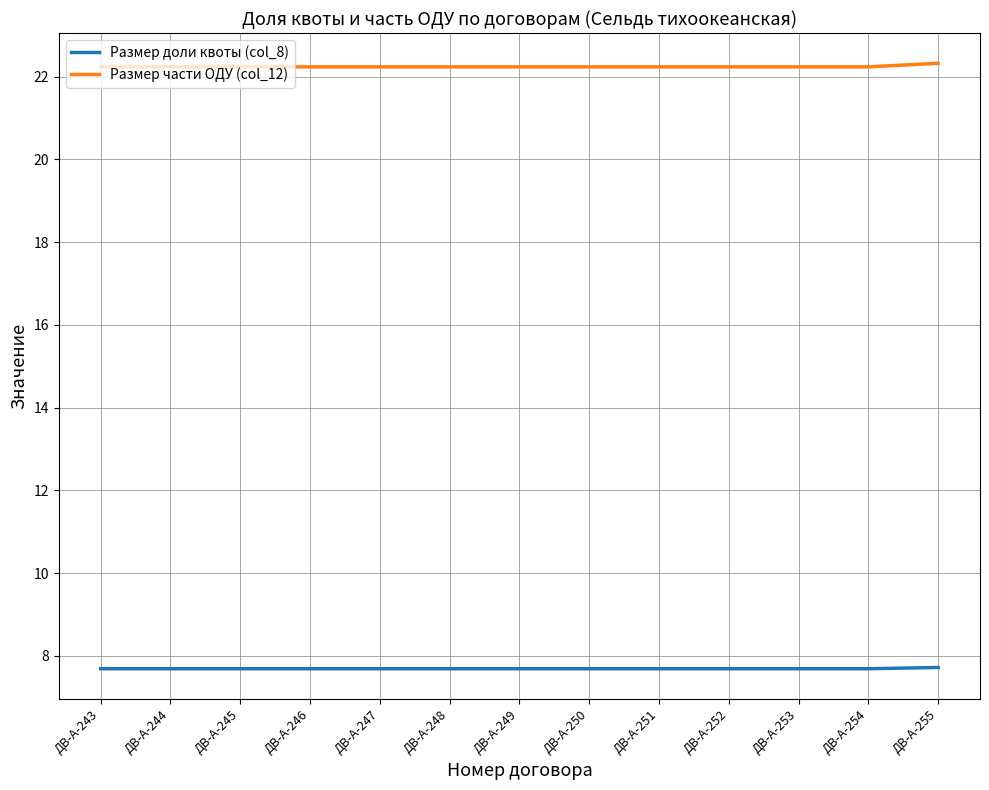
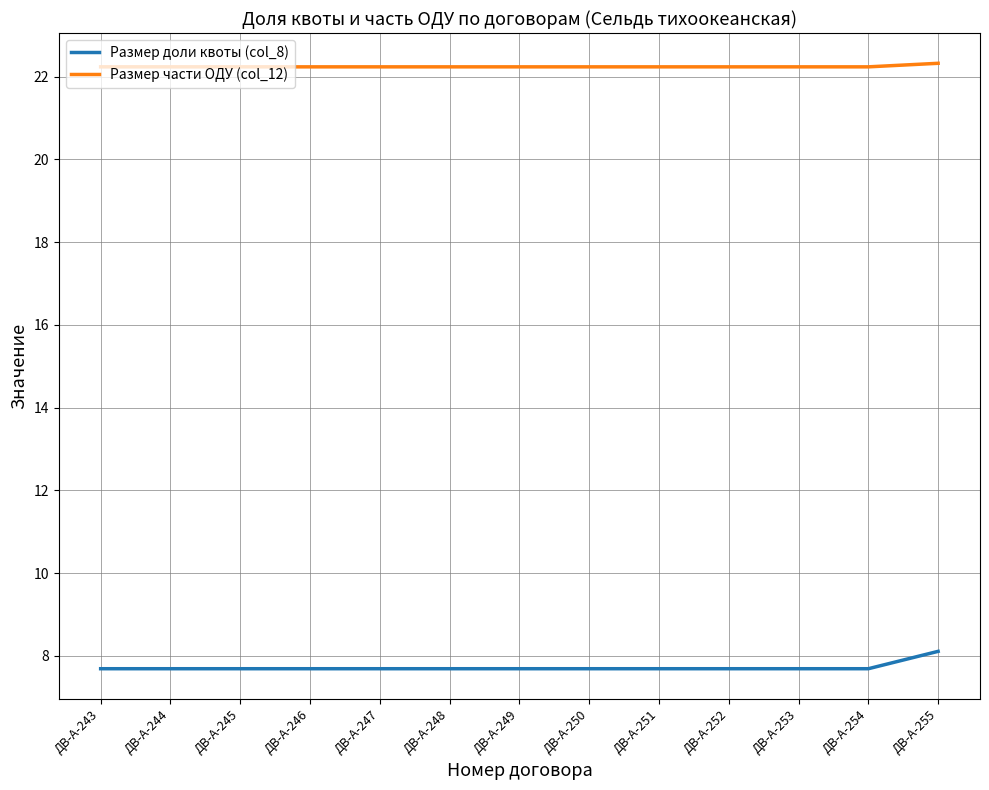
Размер доли квоты (col_8), ДВ-А-255: 7.7 -> 8.1
